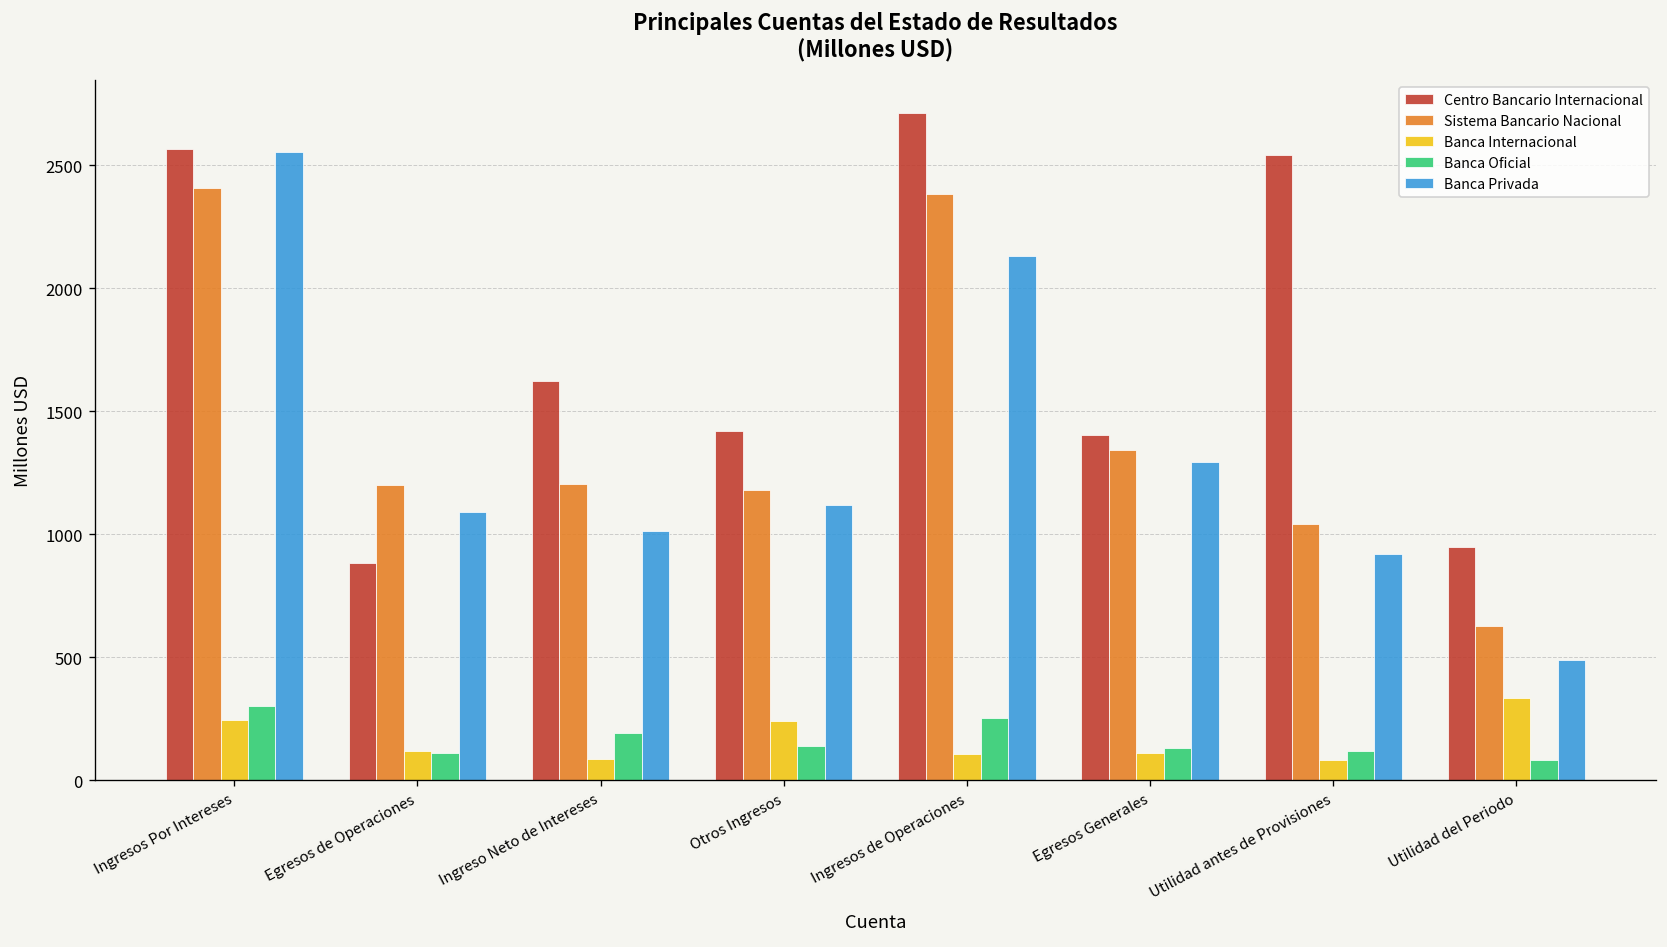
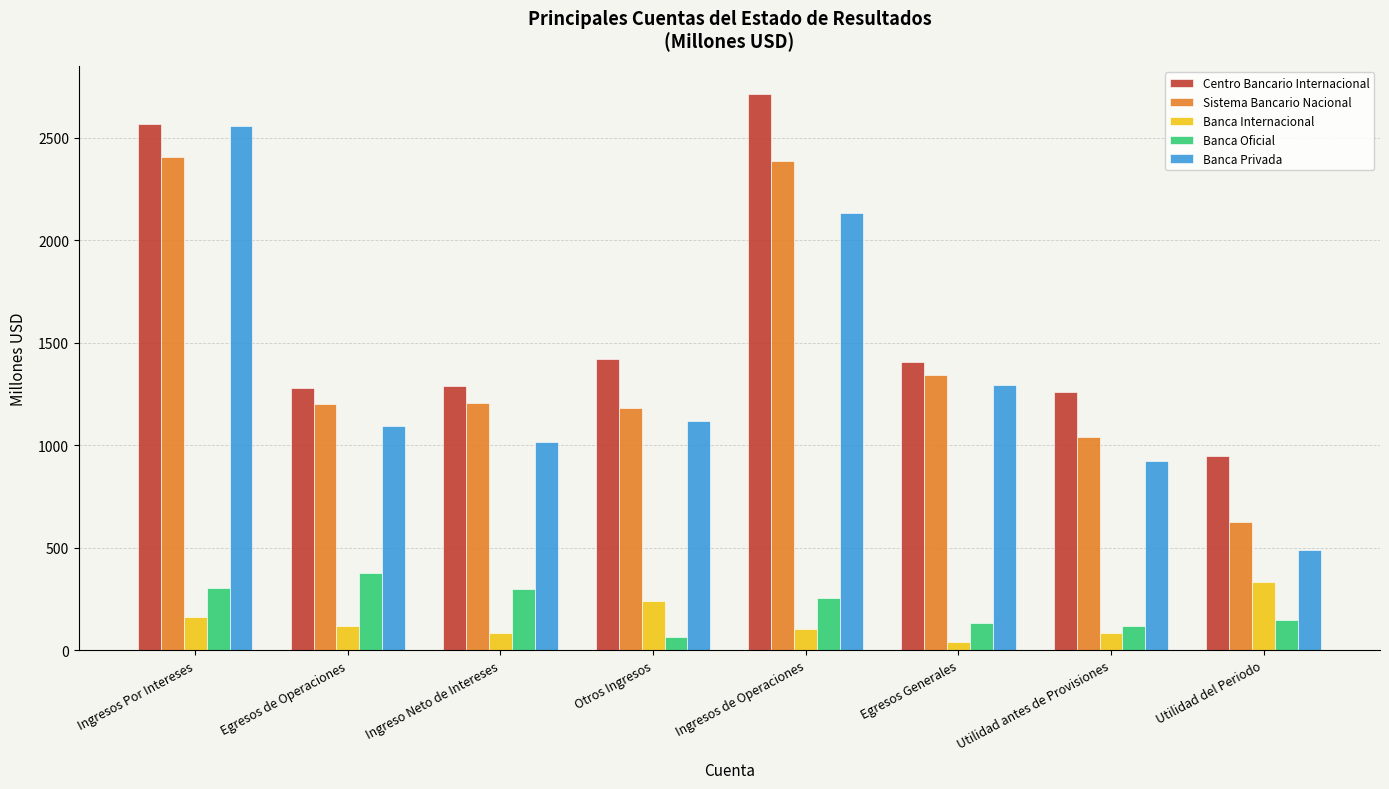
Banca Internacional, Ingresos Por Intereses: 250 -> 160
Centro Bancario Internacional, Egresos de Operaciones: 890 -> 1280
Banca Oficial, Egresos de Operaciones: 110 -> 380
Centro Bancario Internacional, Ingreso Neto de Intereses: 1620 -> 1290
Banca Oficial, Ingreso Neto de Intereses: 190 -> 300
Banca Oficial, Otros Ingresos: 140 -> 60
Banca Internacional, Egresos Generales: 110 -> 40
Centro Bancario Internacional, Utilidad antes de Provisiones: 2540 -> 1260
Banca Oficial, Utilidad del Periodo: 80 -> 150
